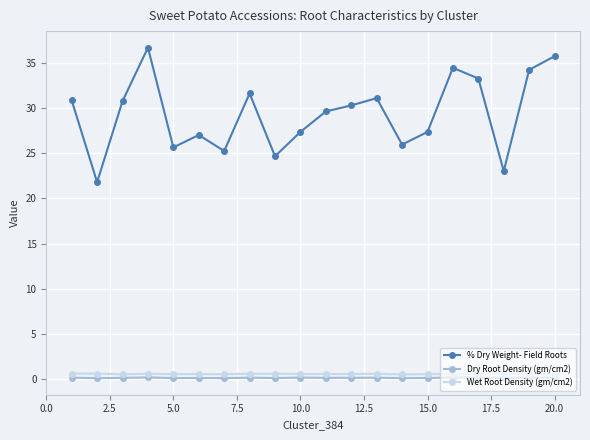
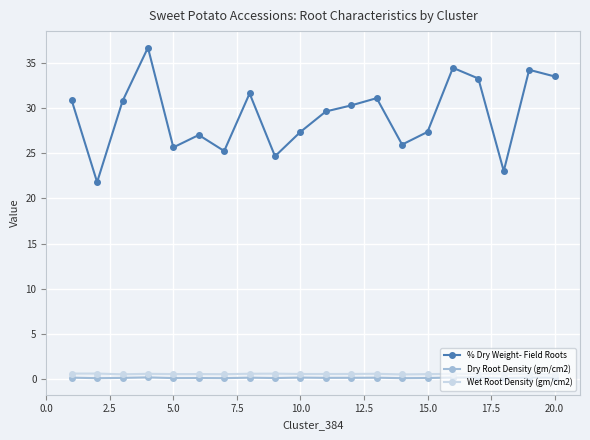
% Dry Weight- Field Roots, 20.0: 36 -> 33
